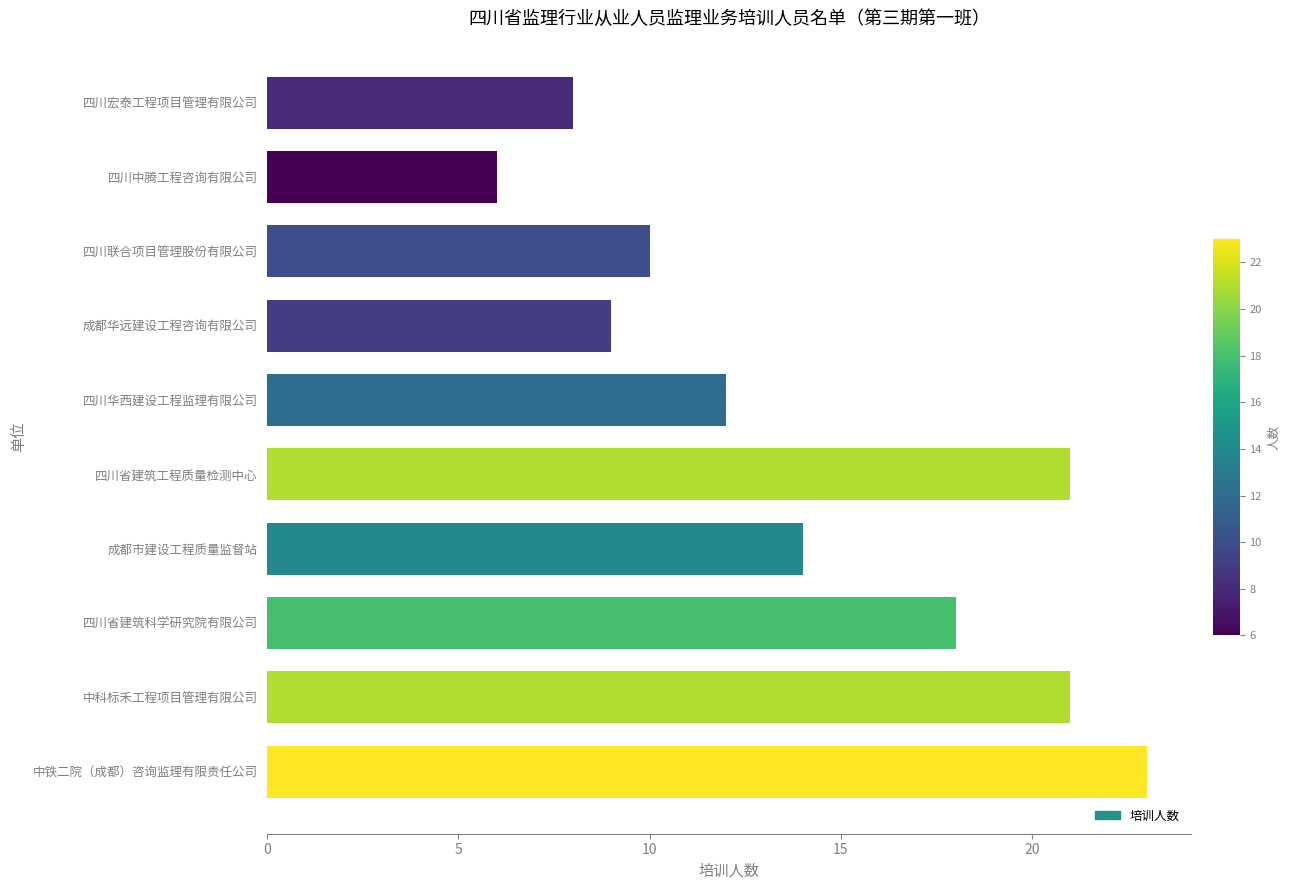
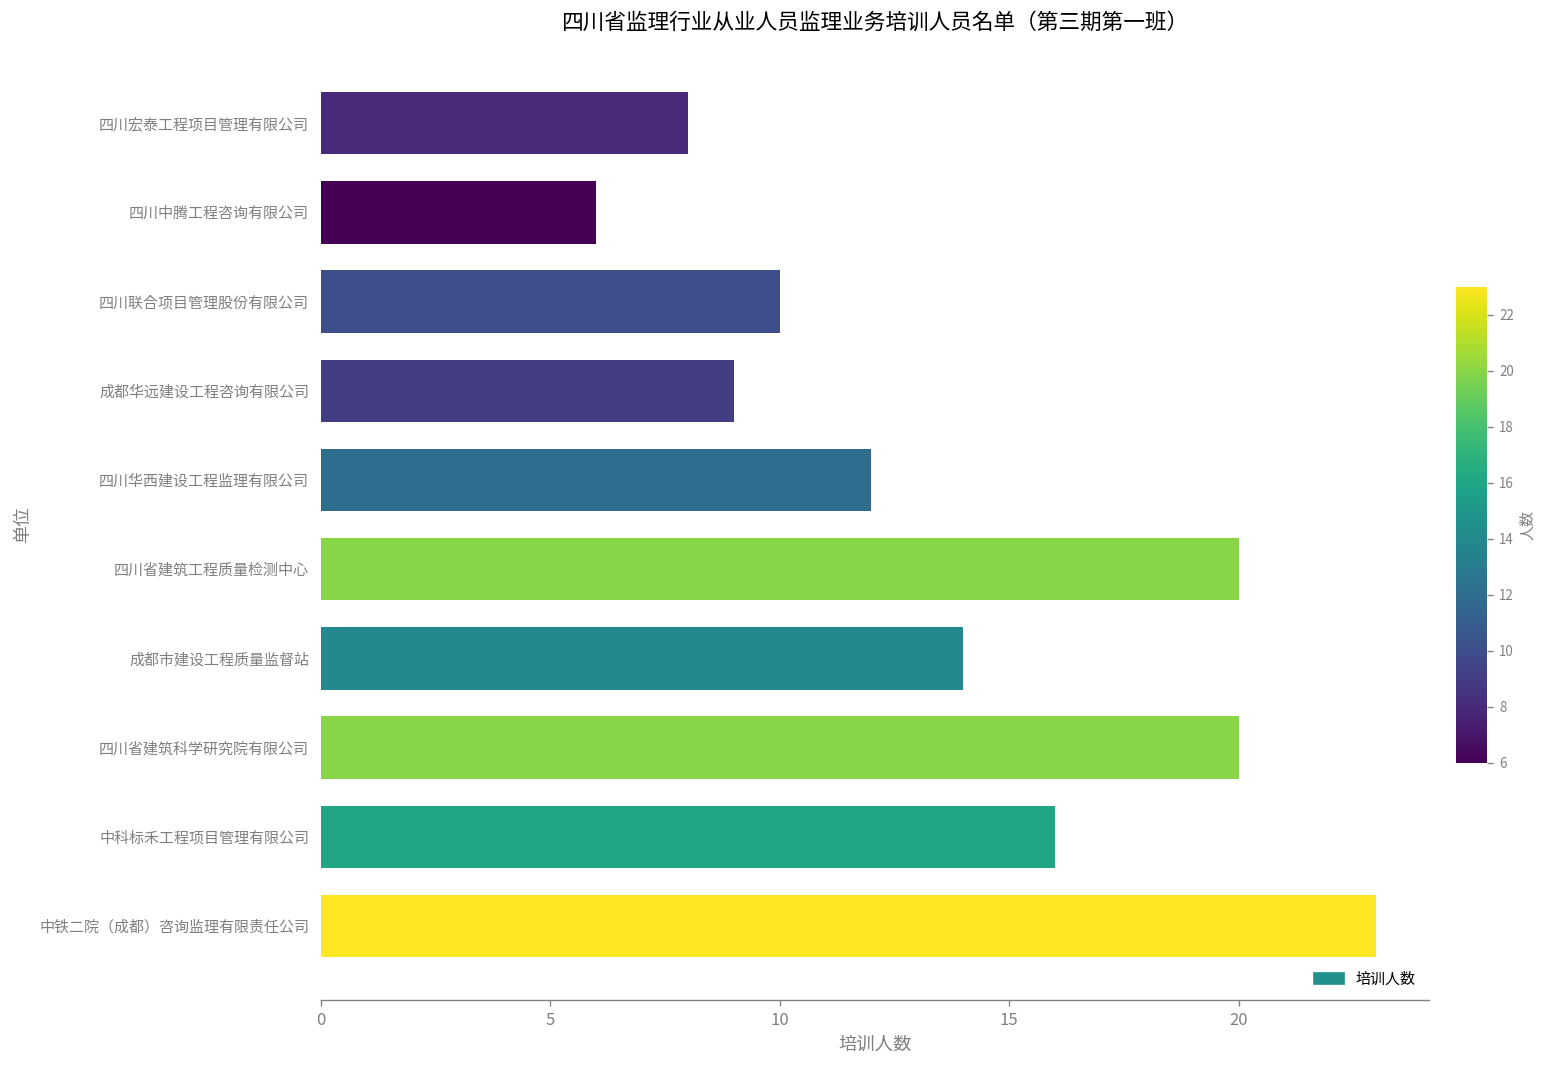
四川省建筑工程质量检测中心: 21 -> 20
四川省建筑科学研究院有限公司: 18 -> 20
中科标禾工程项目管理有限公司: 21 -> 16
